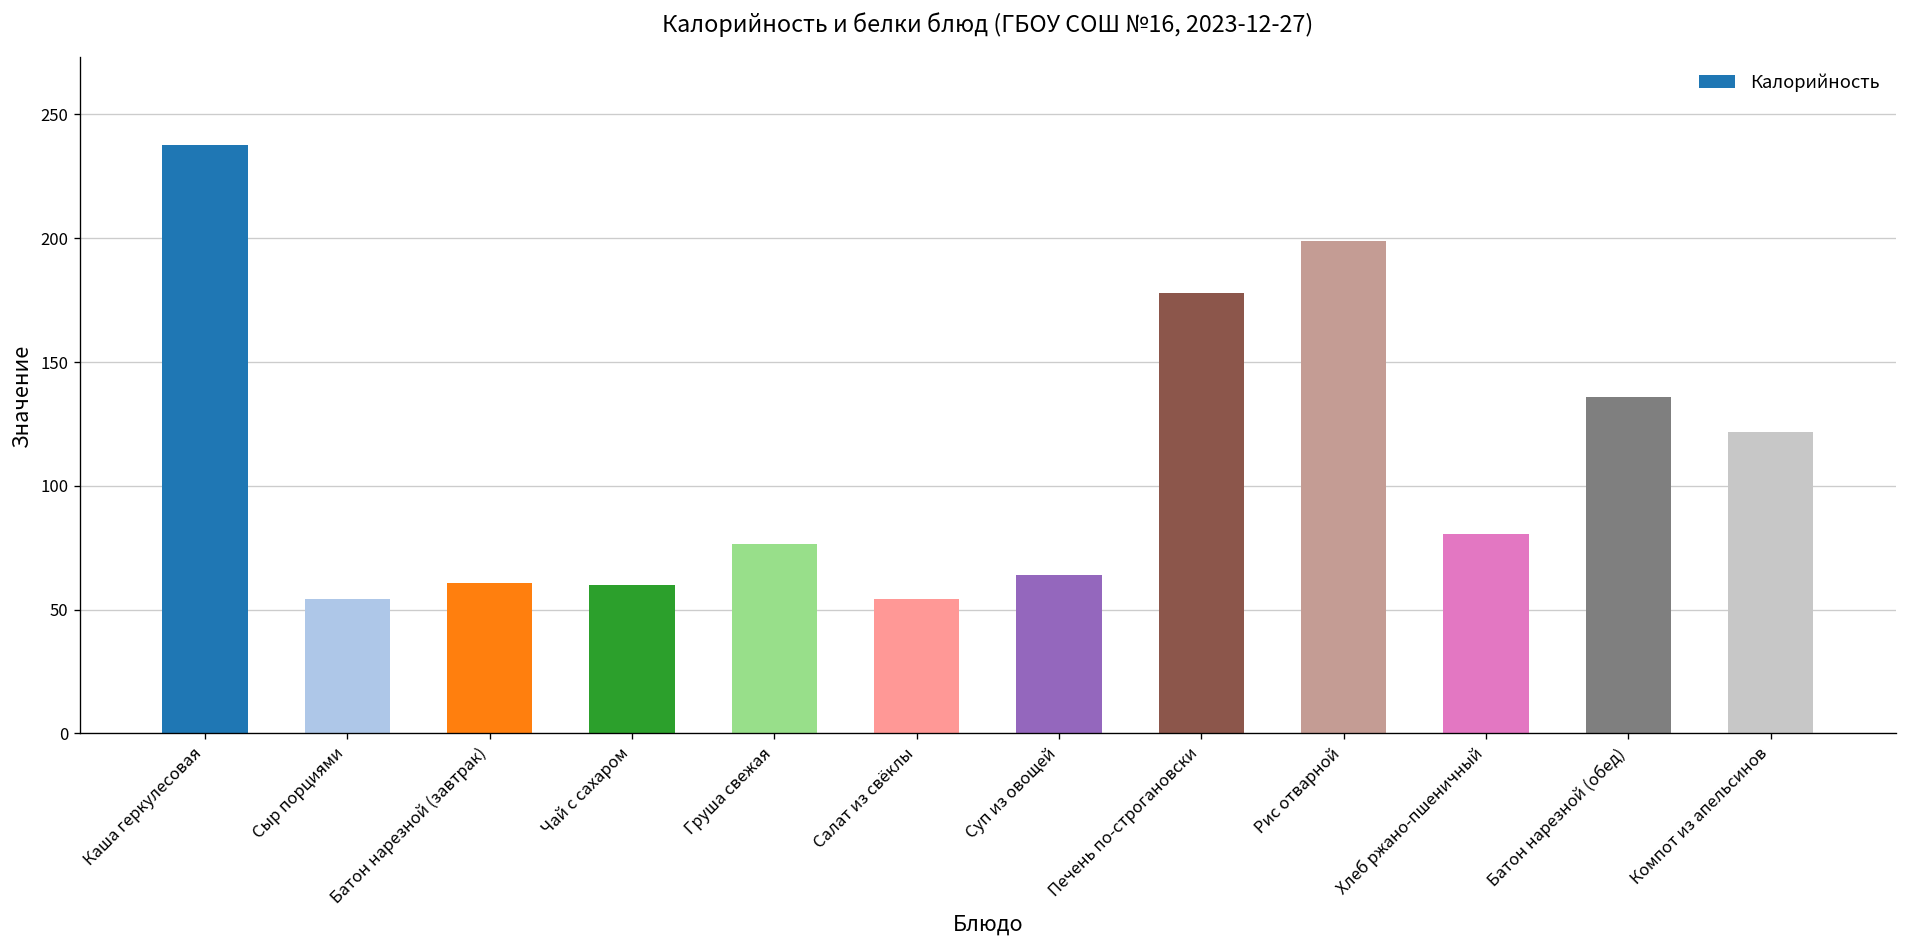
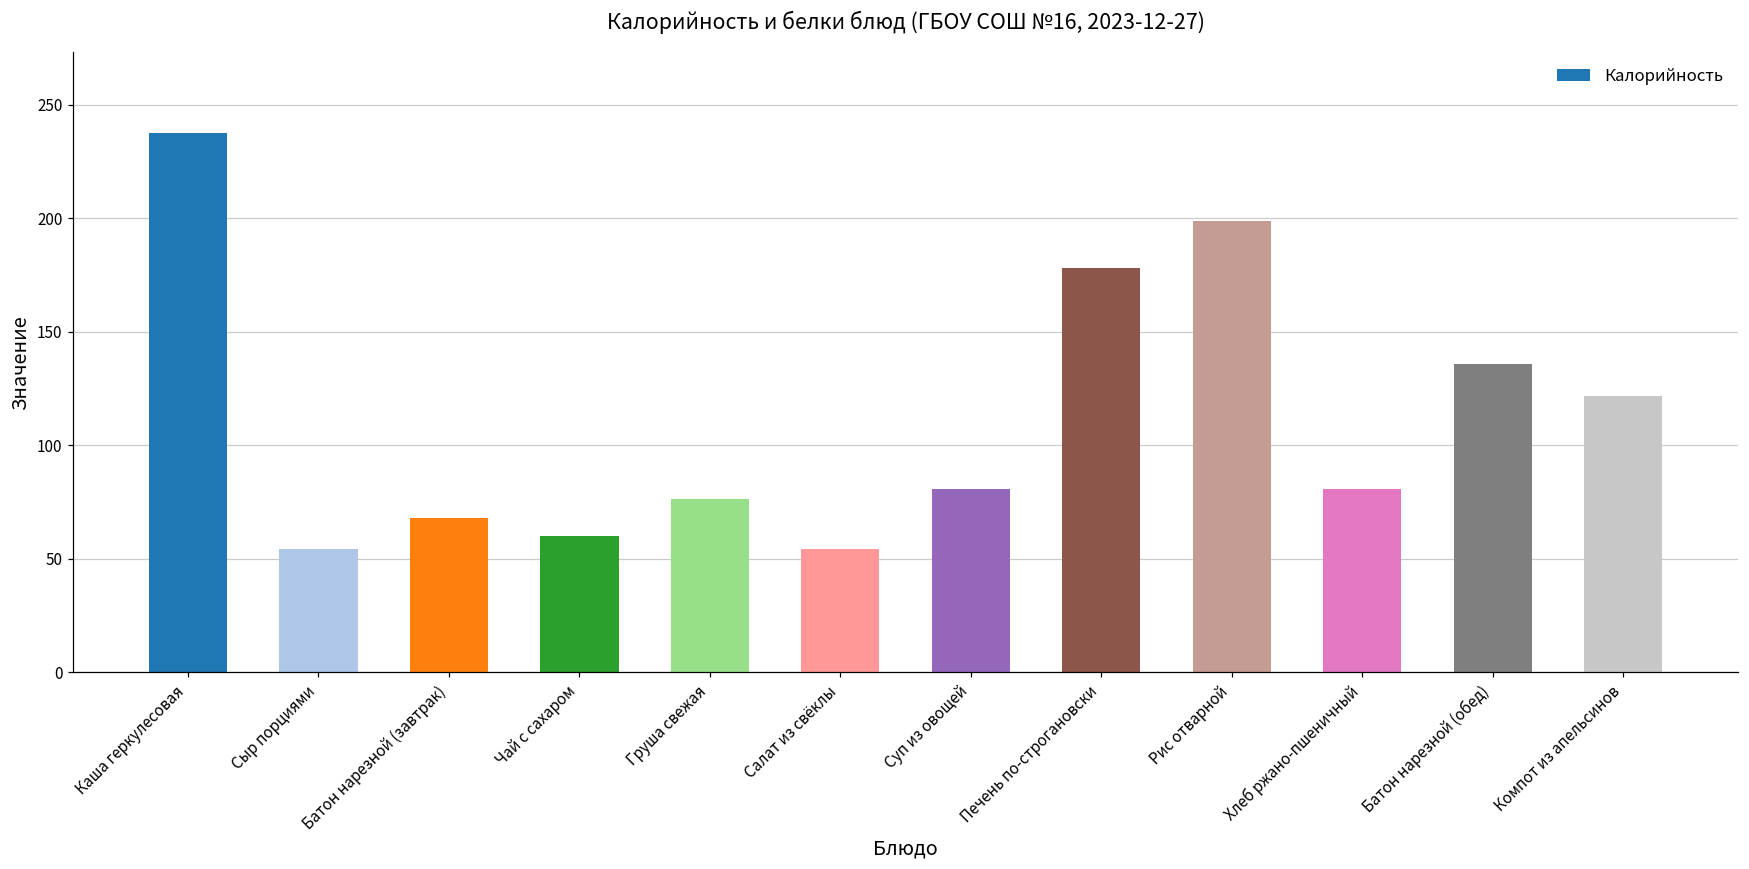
Батон нарезной (завтрак): 61 -> 68
Суп из овощей: 64 -> 81
